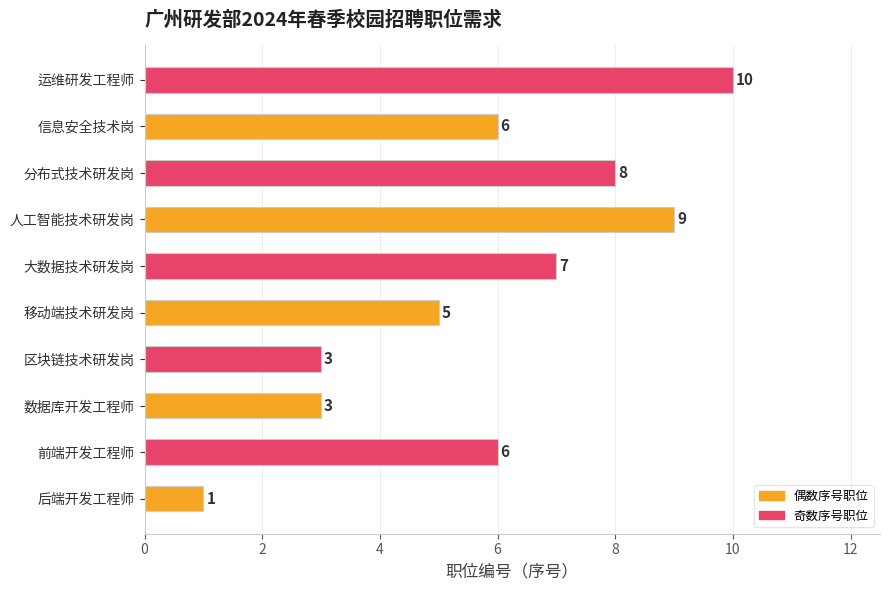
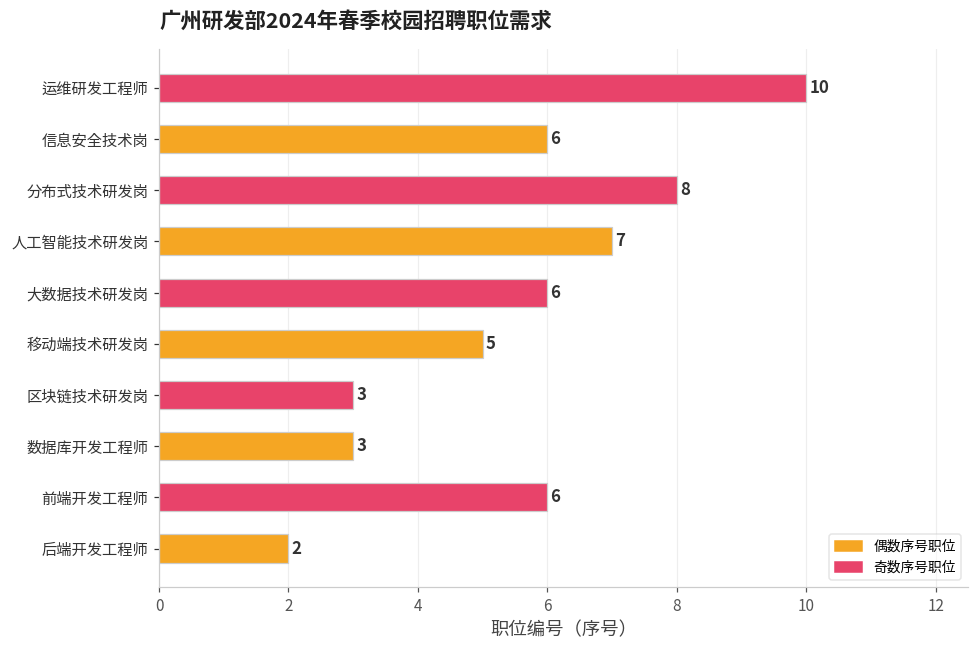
人工智能技术研发岗: 9 -> 7
大数据技术研发岗: 7 -> 6
后端开发工程师: 1 -> 2
